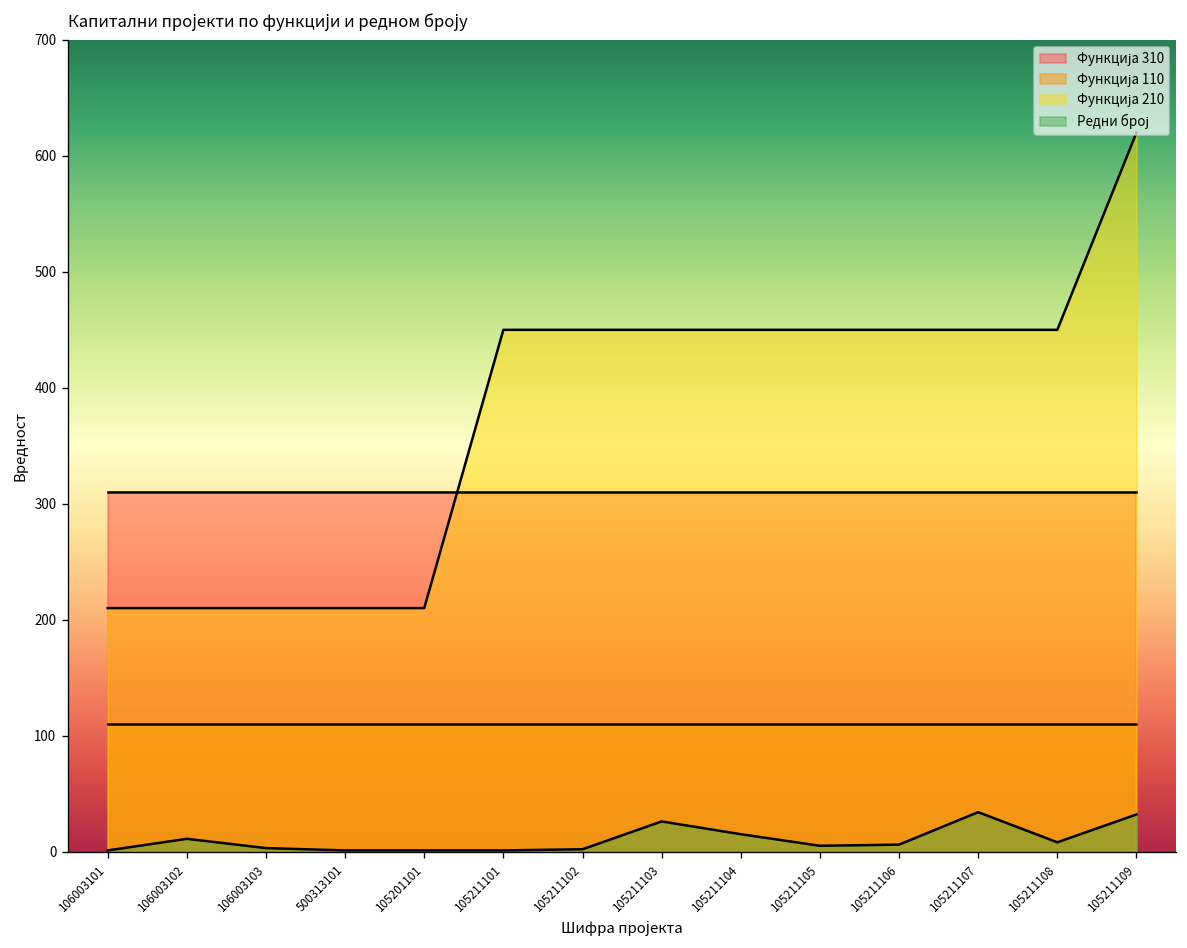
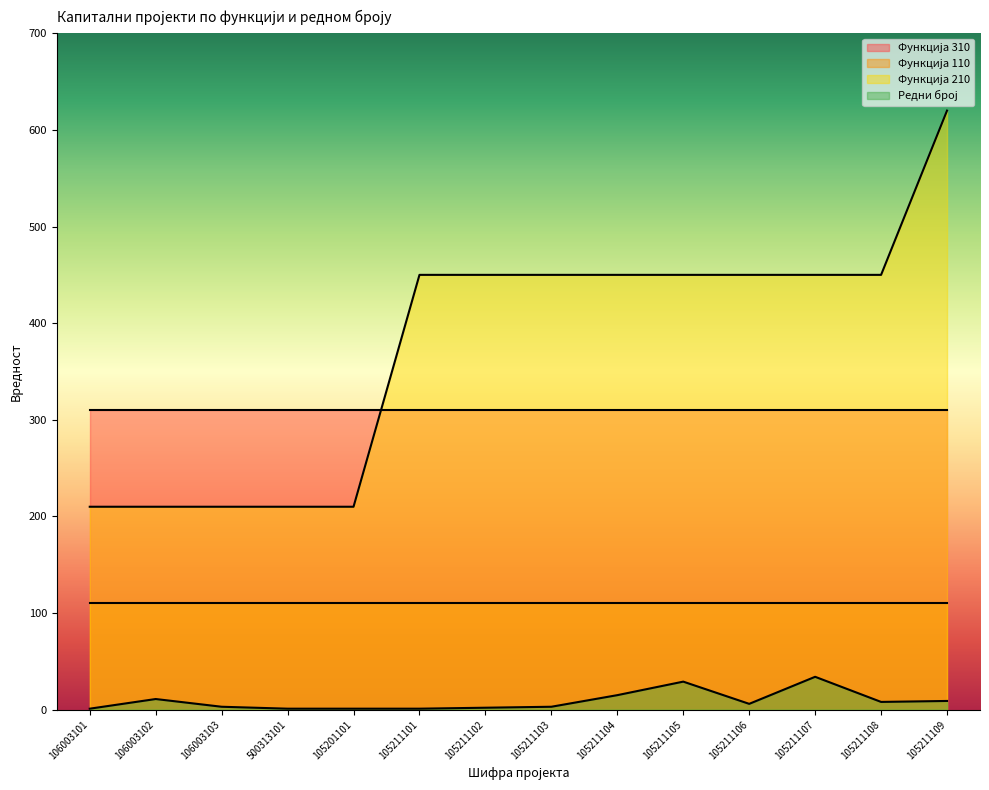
Редни број, 105211103: 30 -> 0
Редни број, 105211105: 10 -> 30
Редни број, 105211109: 30 -> 10
